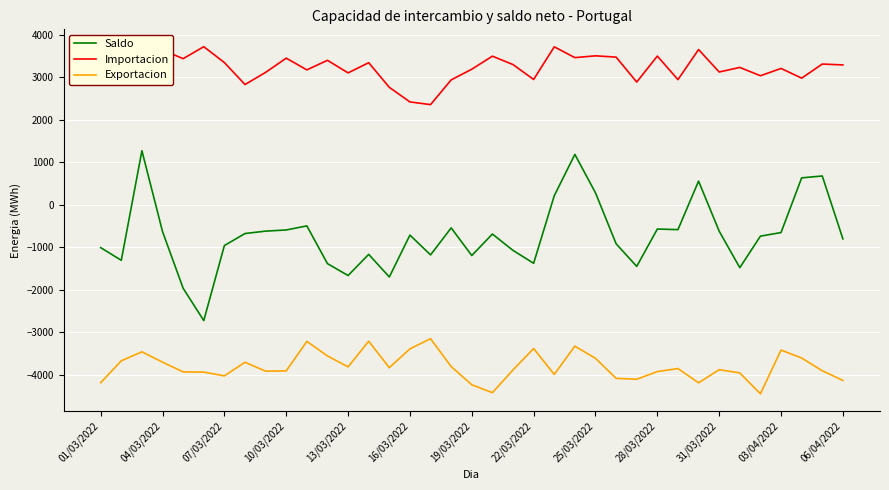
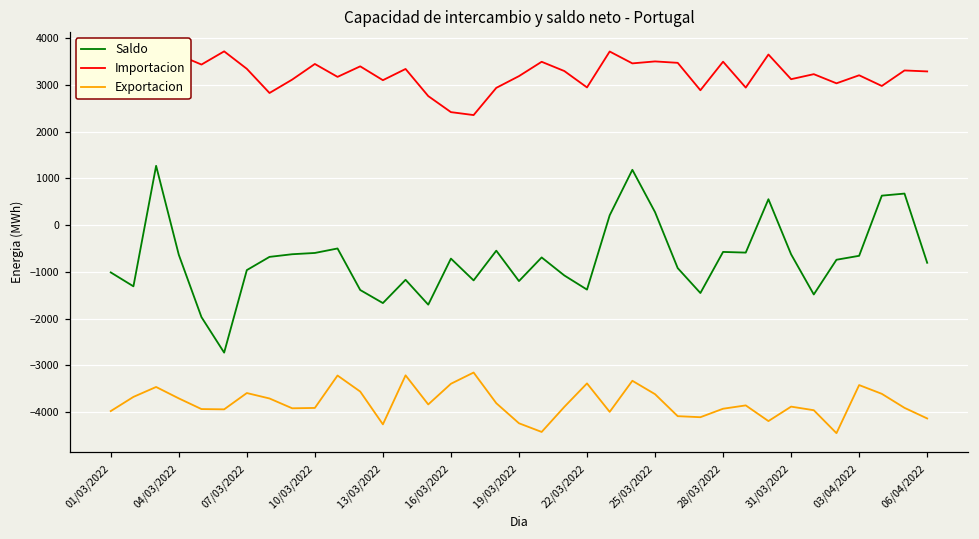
Exportacion, 01/03/2022: -4200 -> -4000
Exportacion, 07/03/2022: -4000 -> -3600
Exportacion, 13/03/2022: -3800 -> -4300
